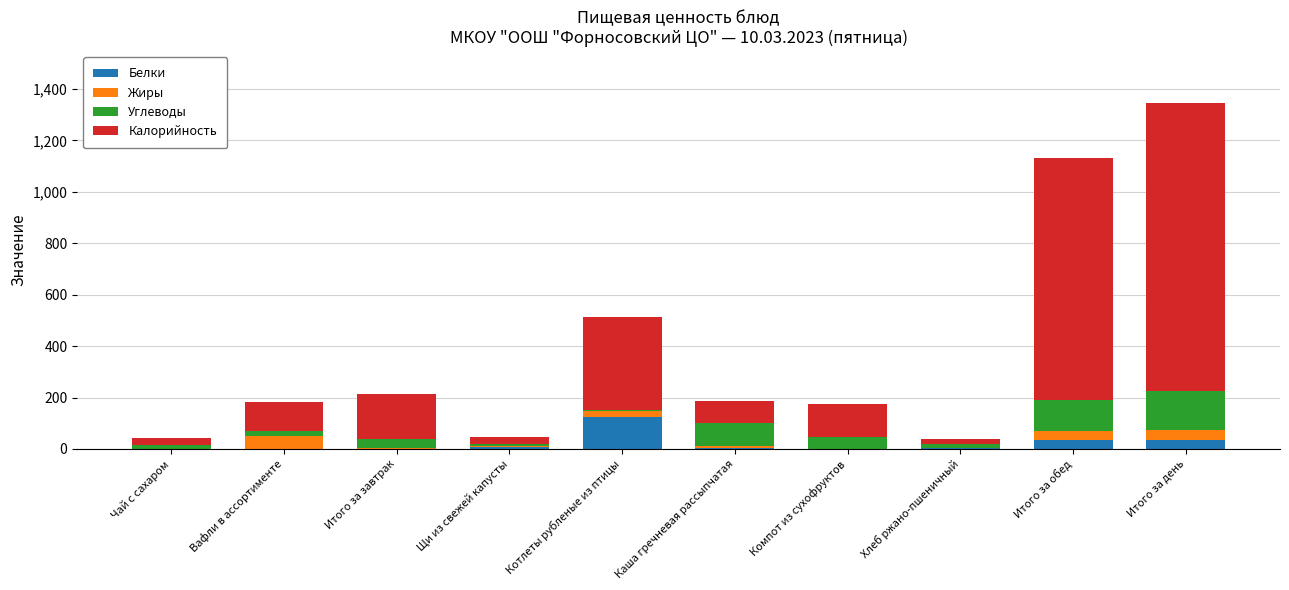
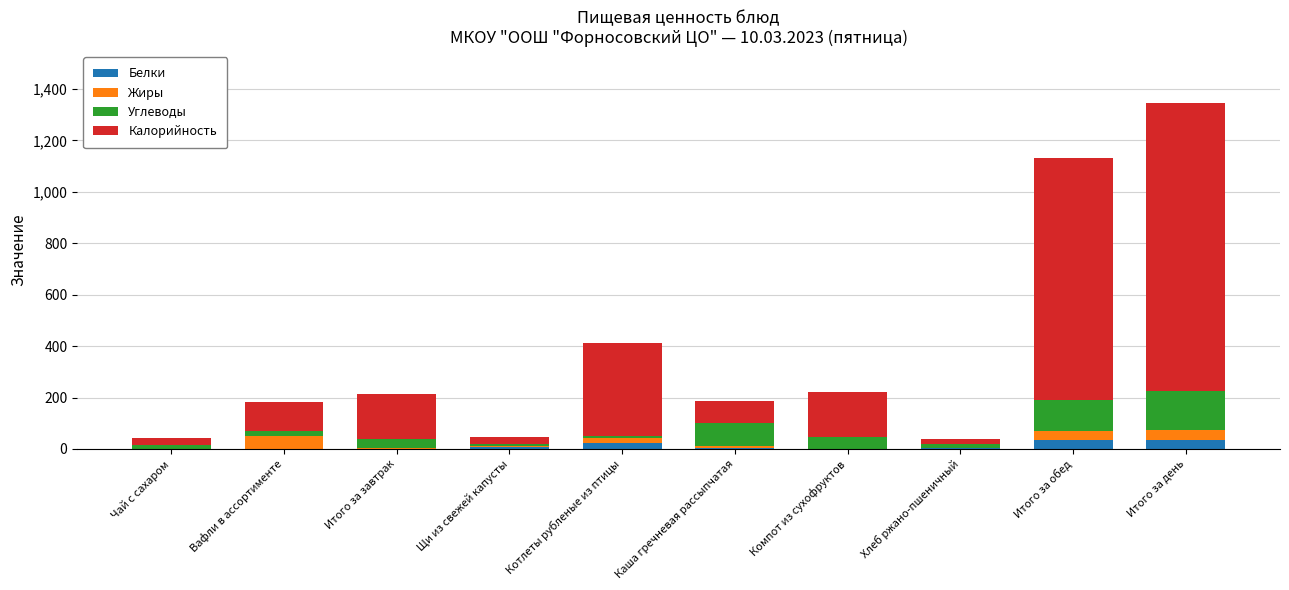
Белки, Котлеты рубленые из птицы: 120 -> 20
Калорийность, Компот из сухофруктов: 130 -> 180
